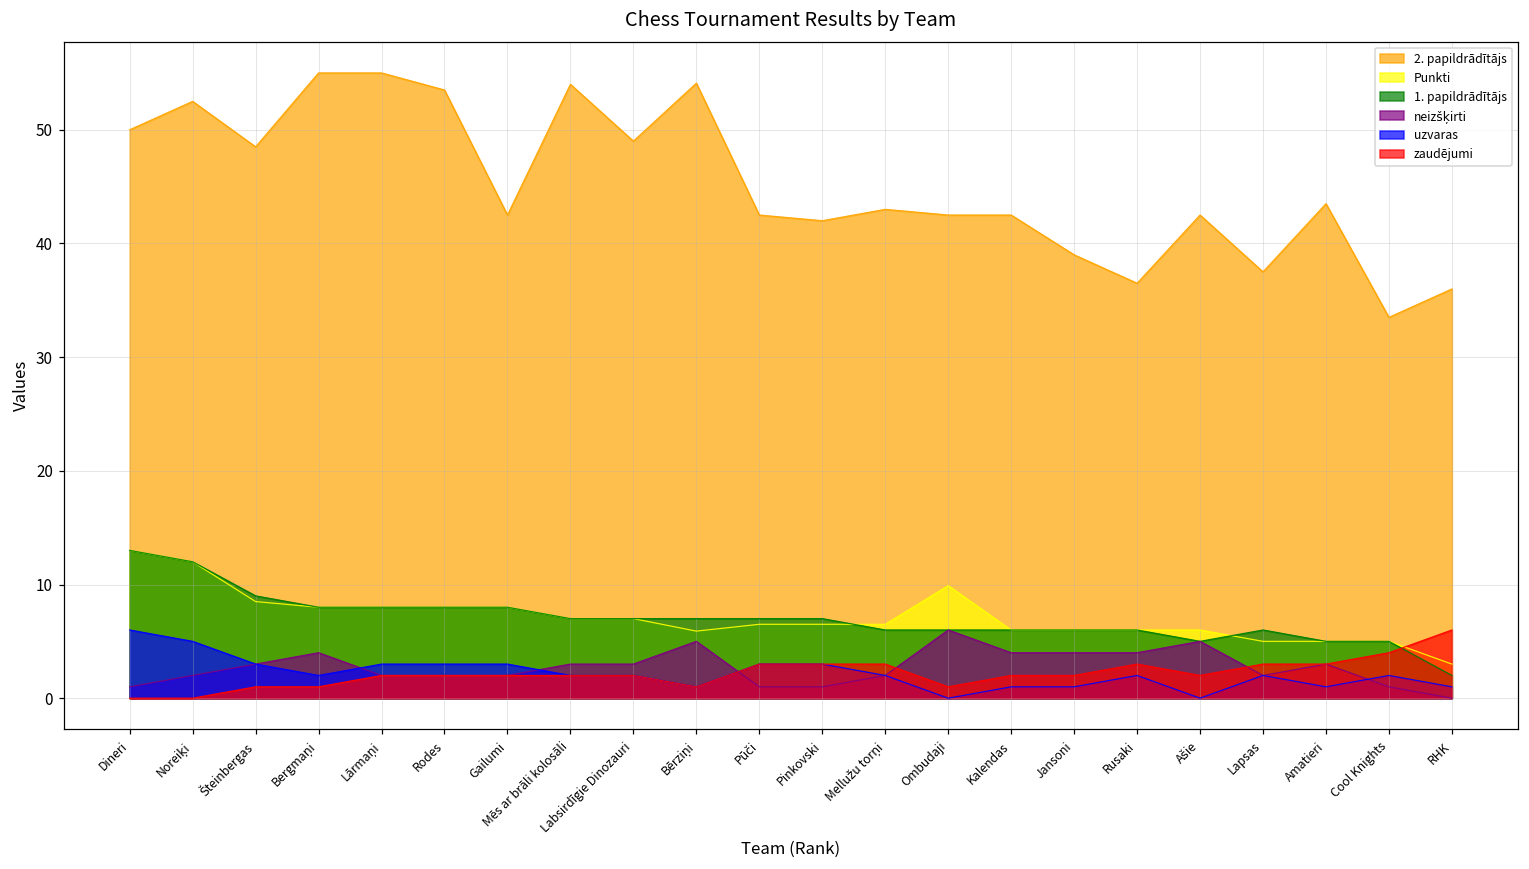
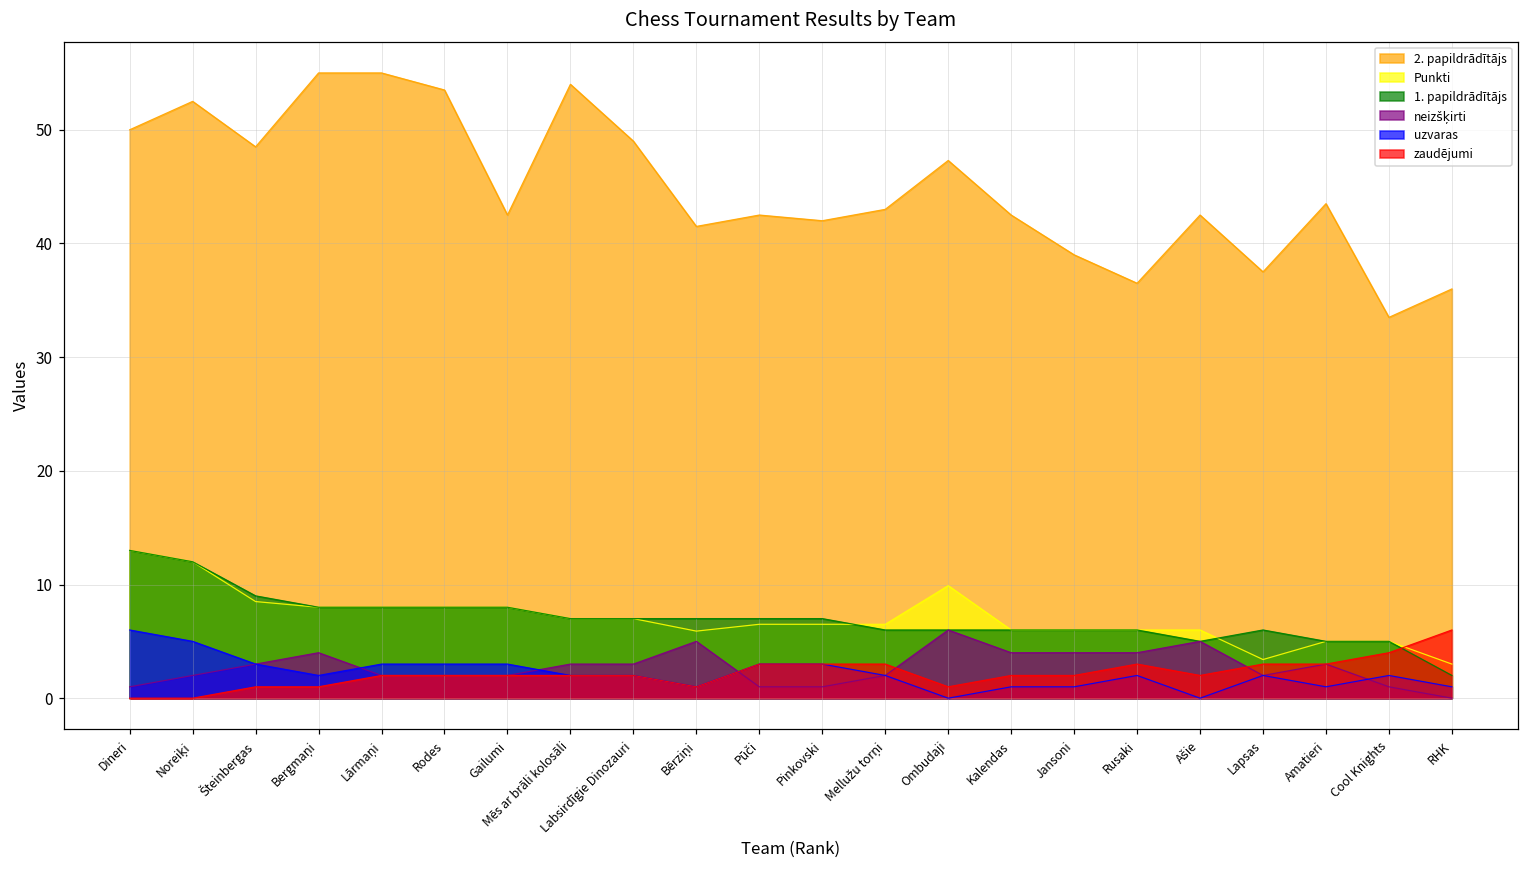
2. papildrādītājs, Bērziņi: 54.1 -> 41.5
2. papildrādītājs, Ombudaji: 42.5 -> 47.3
Punkti, Lapsas: 5.0 -> 3.4
